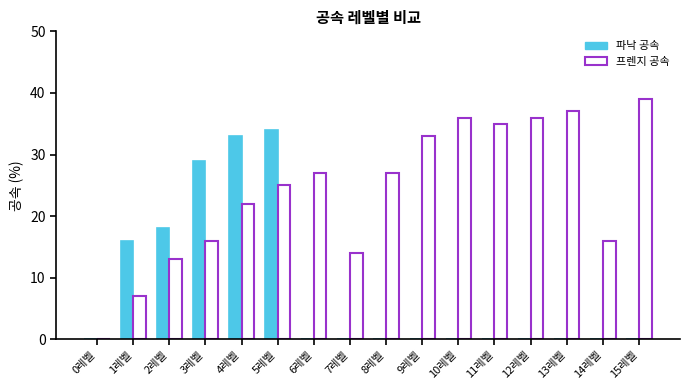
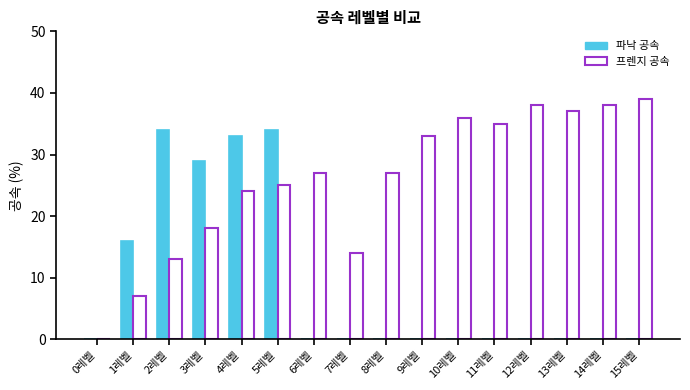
파낙 공속, 2레벨: 18 -> 34
프렌지 공속, 3레벨: 16 -> 18
프렌지 공속, 4레벨: 22 -> 24
프렌지 공속, 12레벨: 36 -> 38
프렌지 공속, 14레벨: 16 -> 38
